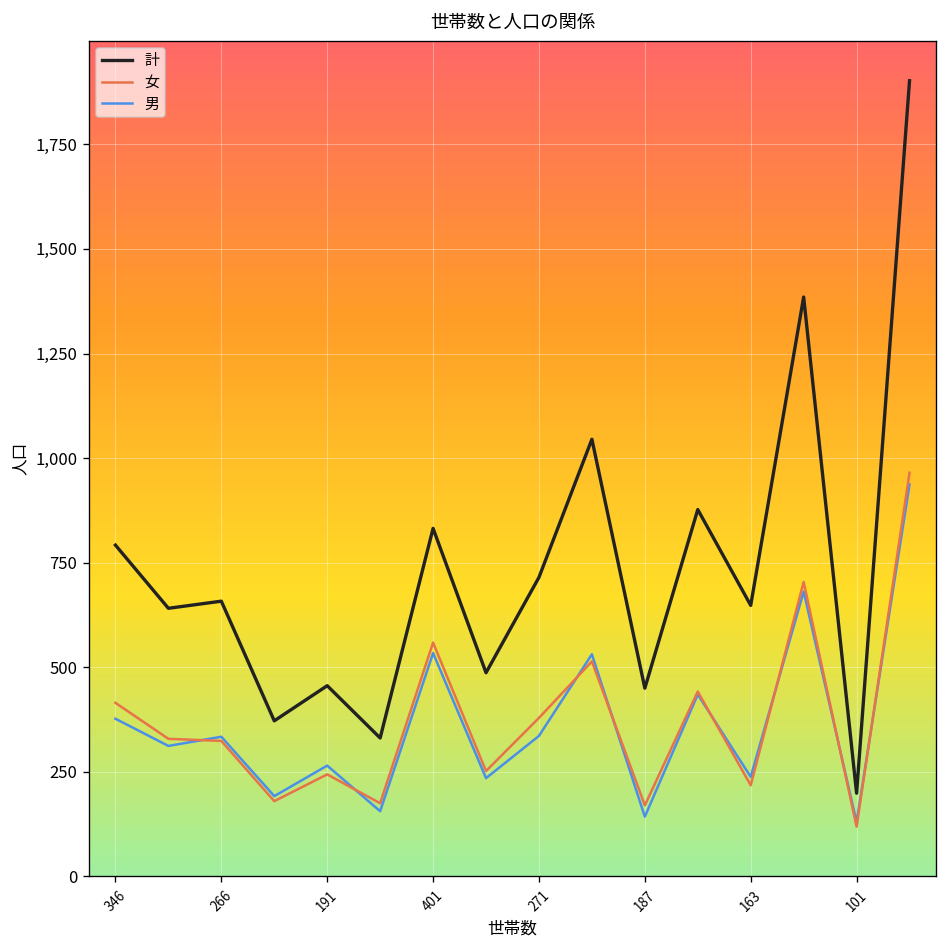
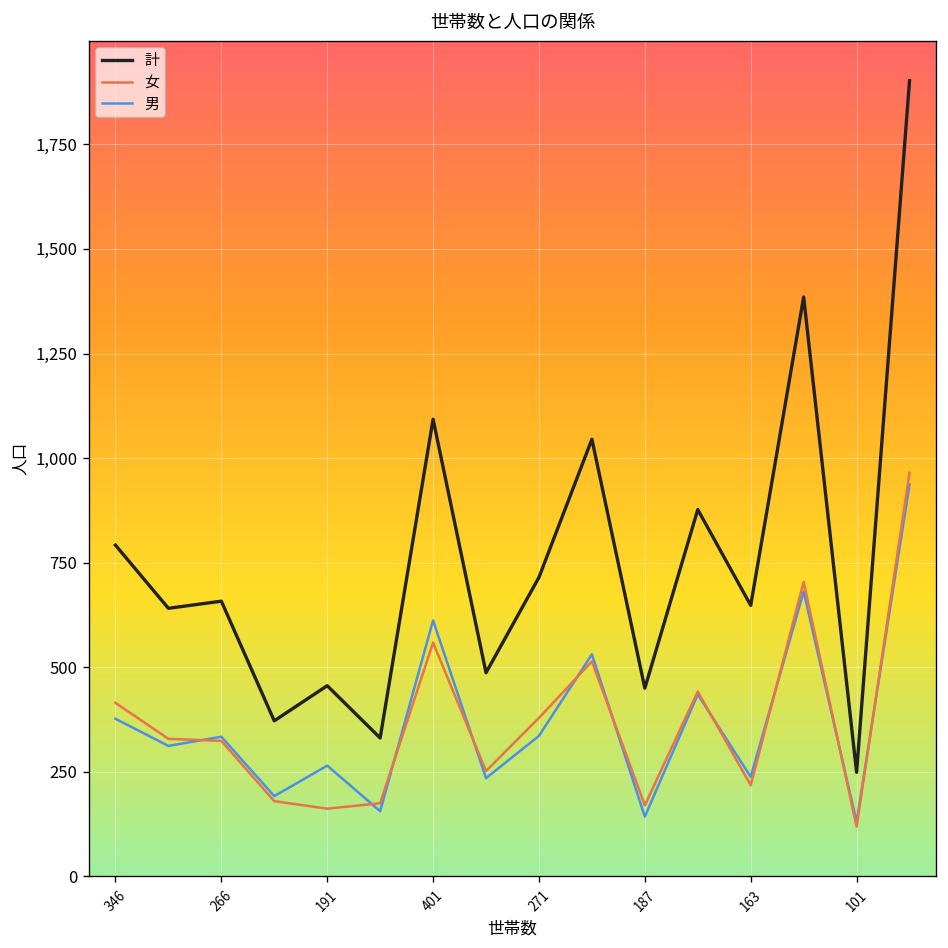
女, 191: 240 -> 160
計, 401: 830 -> 1,090
男, 401: 530 -> 610
計, 101: 200 -> 250
